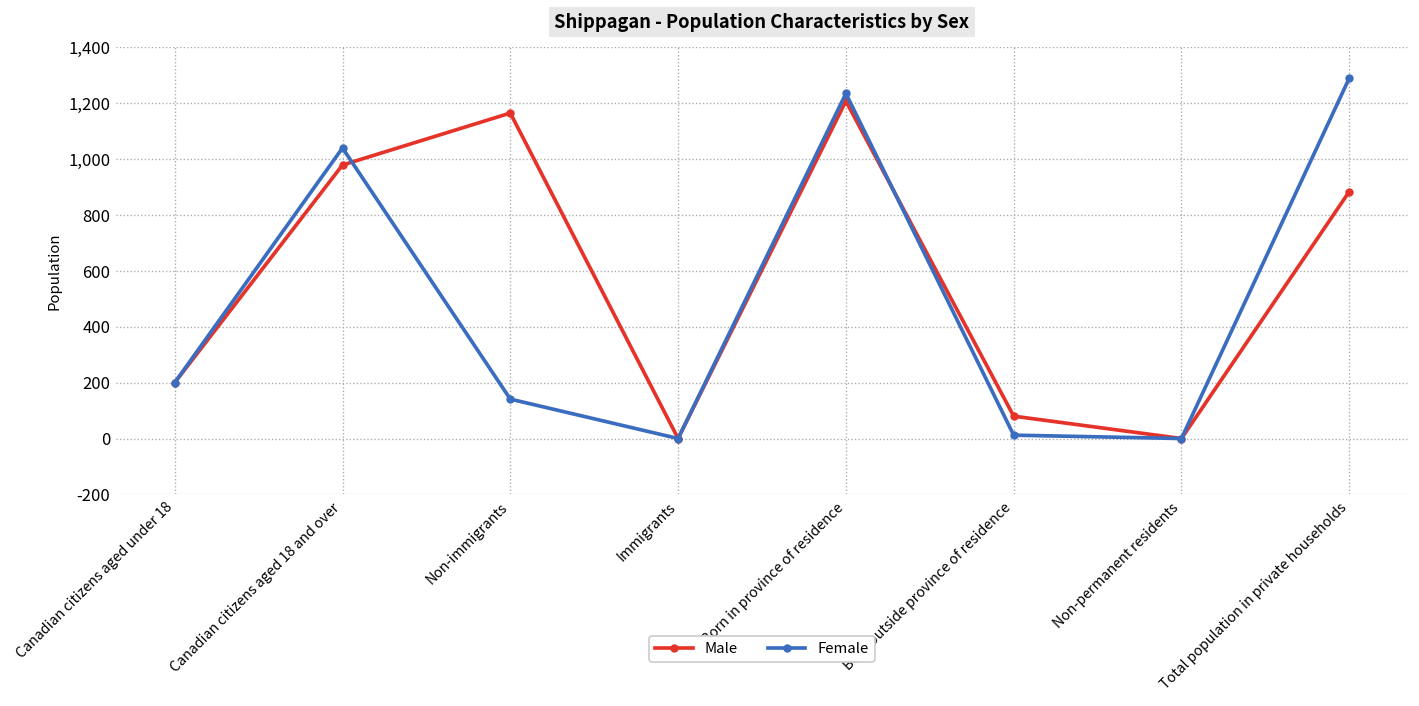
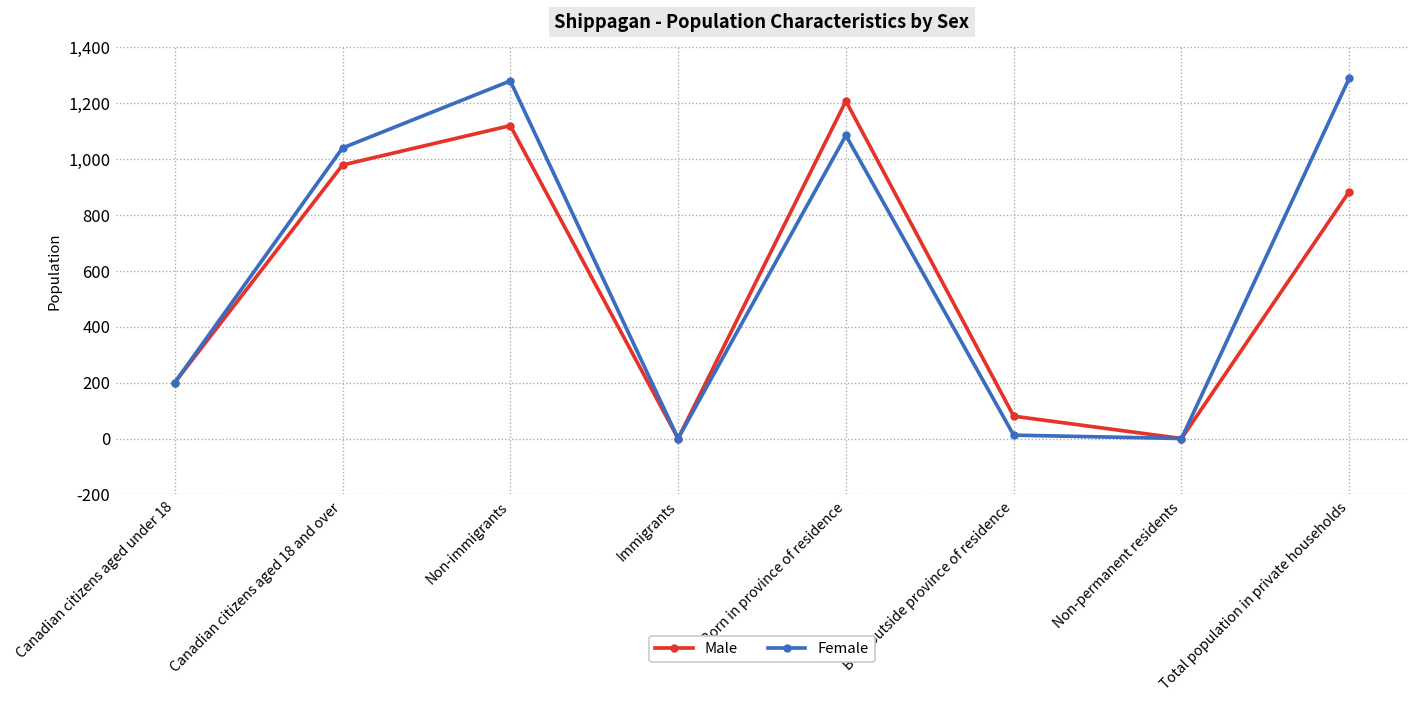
Male, Non-immigrants: 1,170 -> 1,120
Female, Non-immigrants: 140 -> 1,280
Female, Born in province of residence: 1,240 -> 1,090
